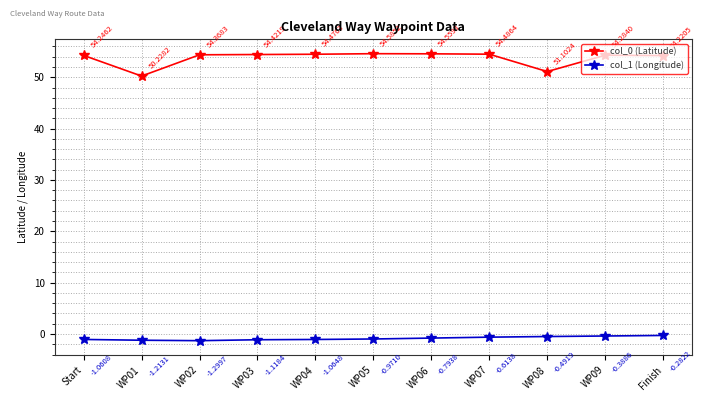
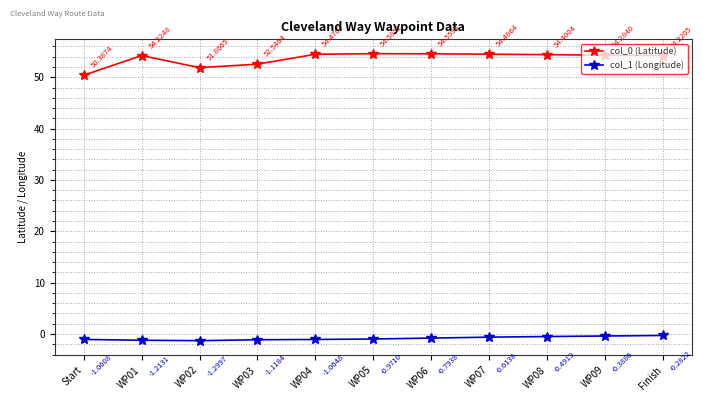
col_0 (Latitude), Start: 54.2462 -> 50.3874
col_0 (Latitude), WP01: 50.2282 -> 54.2248
col_0 (Latitude), WP02: 54.3683 -> 51.8665
col_0 (Latitude), WP03: 54.4219 -> 52.5464
col_0 (Latitude), WP08: 51.1024 -> 54.4004
